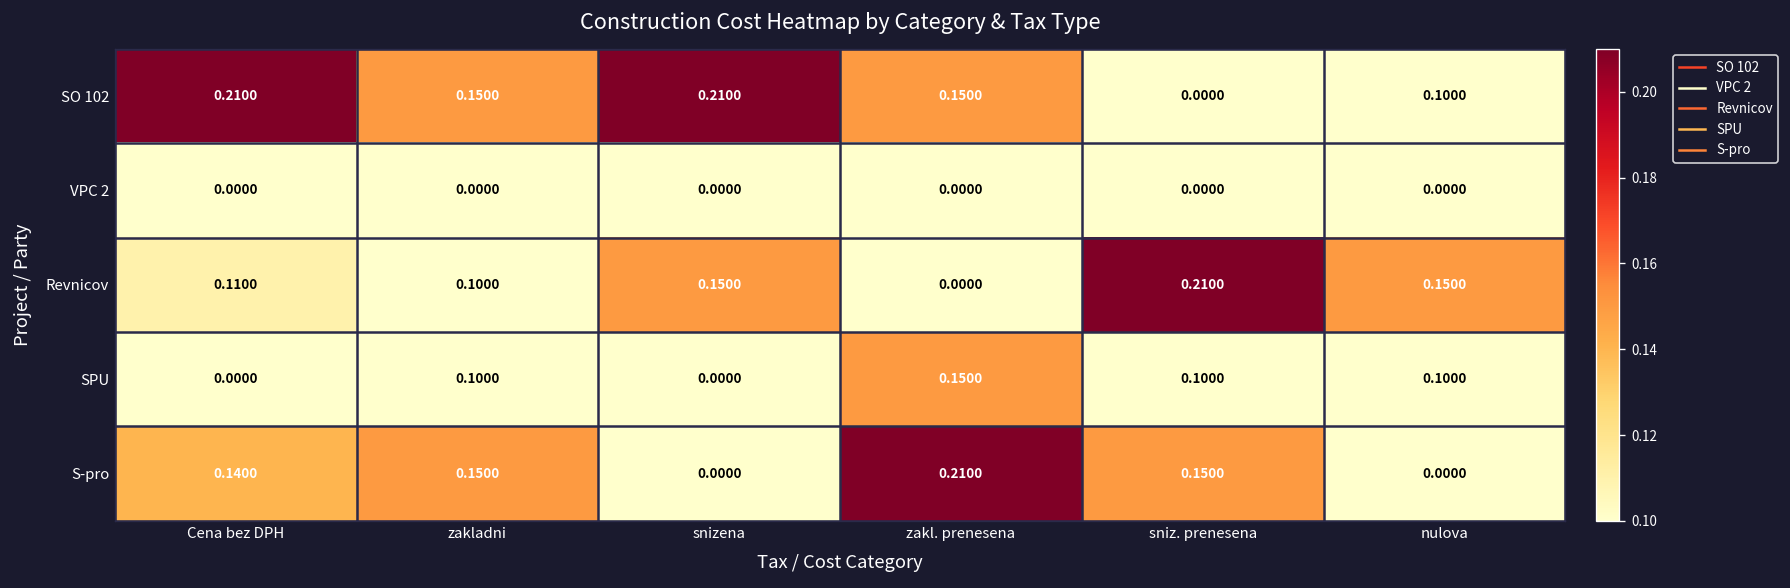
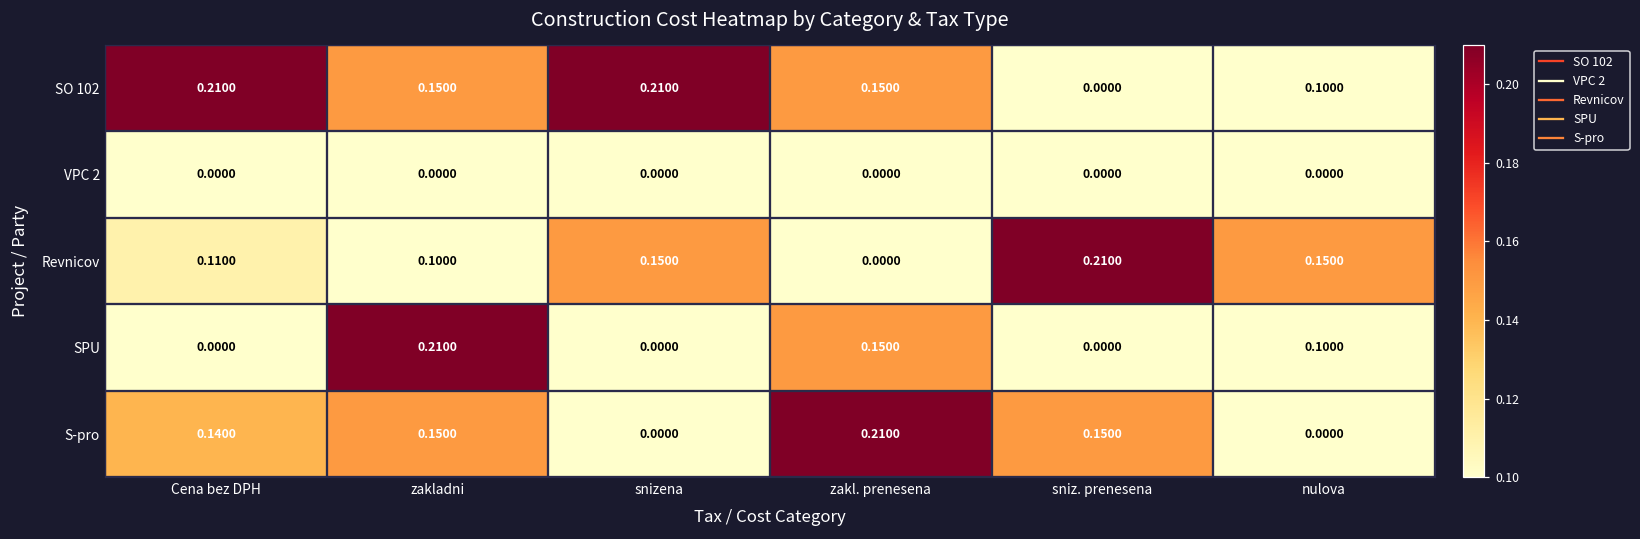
SPU, zakladni: 0.1000 -> 0.2100
SPU, sniz. prenesena: 0.1000 -> 0.0000
